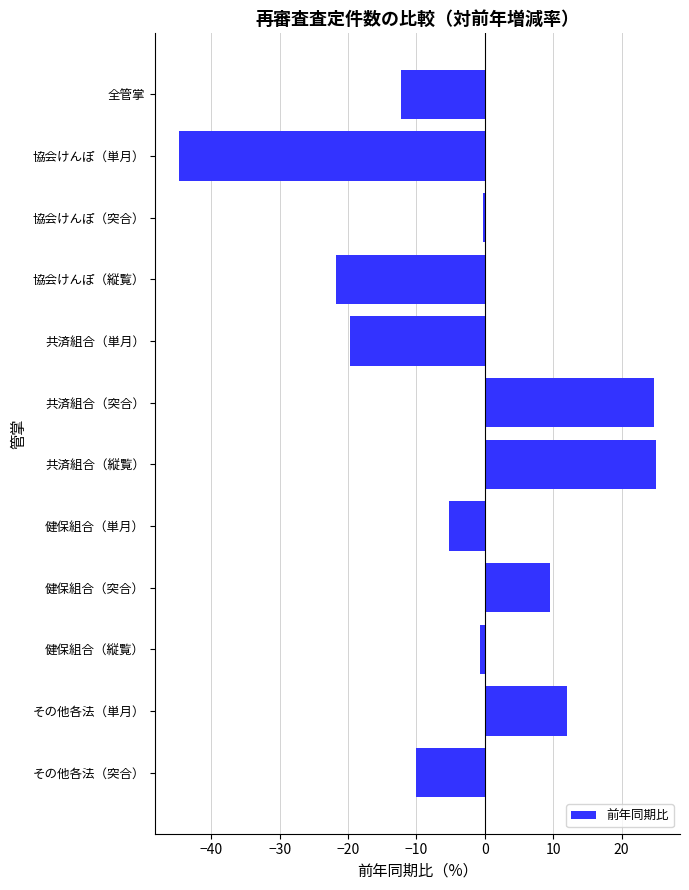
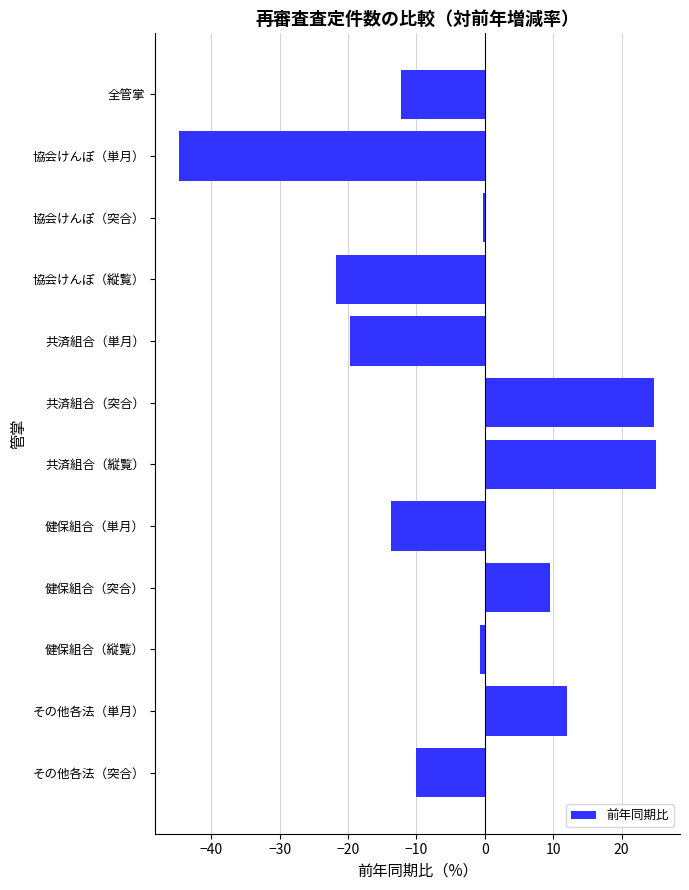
健保組合（単月）: -5 -> -14
